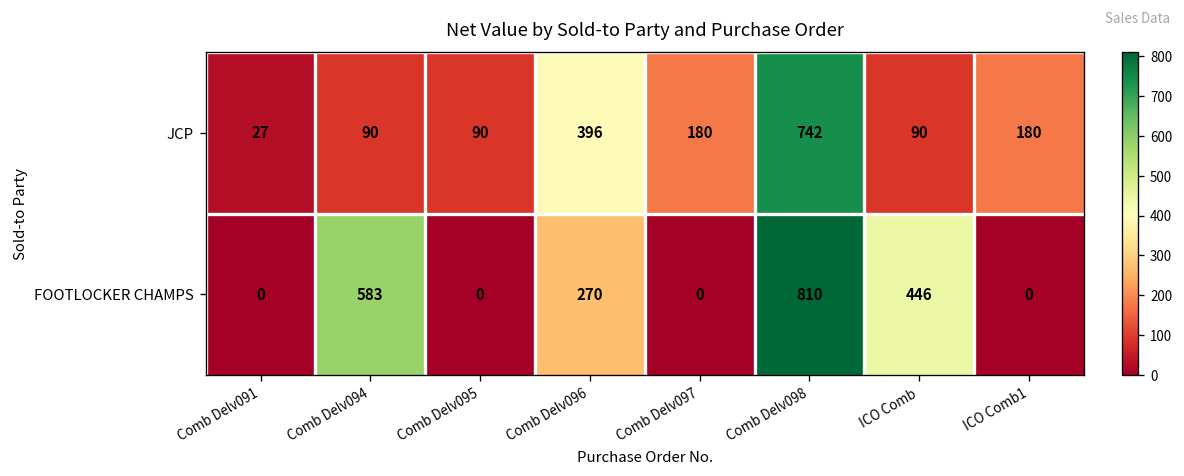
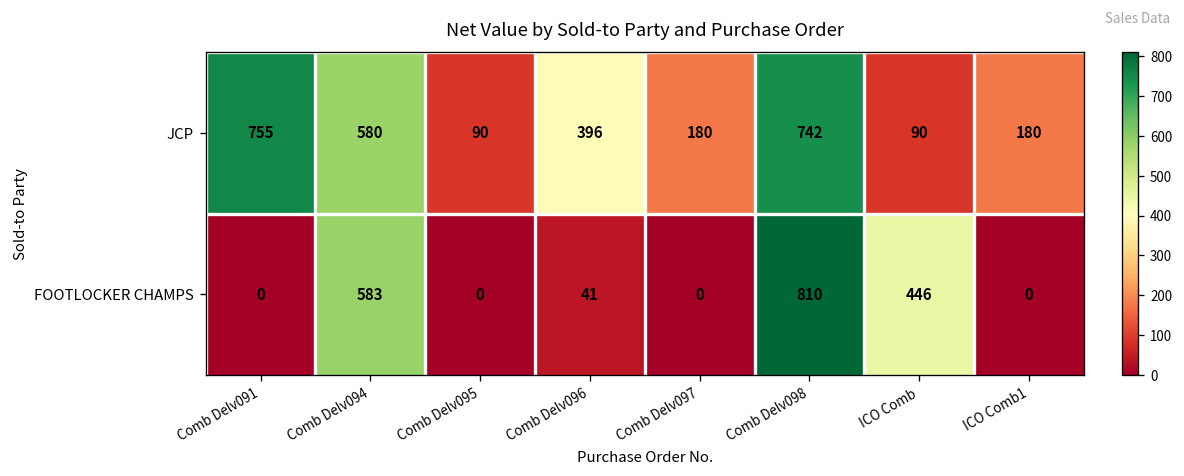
JCP, Comb Delv091: 27 -> 755
JCP, Comb Delv094: 90 -> 580
FOOTLOCKER CHAMPS, Comb Delv096: 270 -> 41
